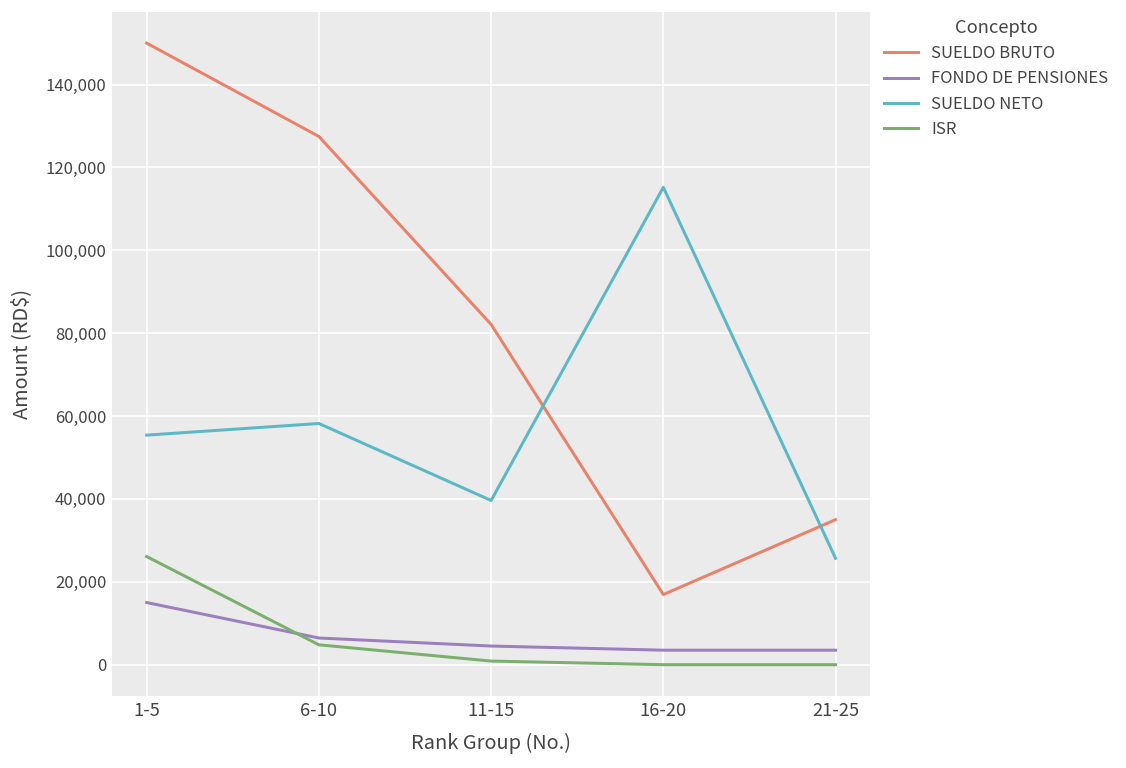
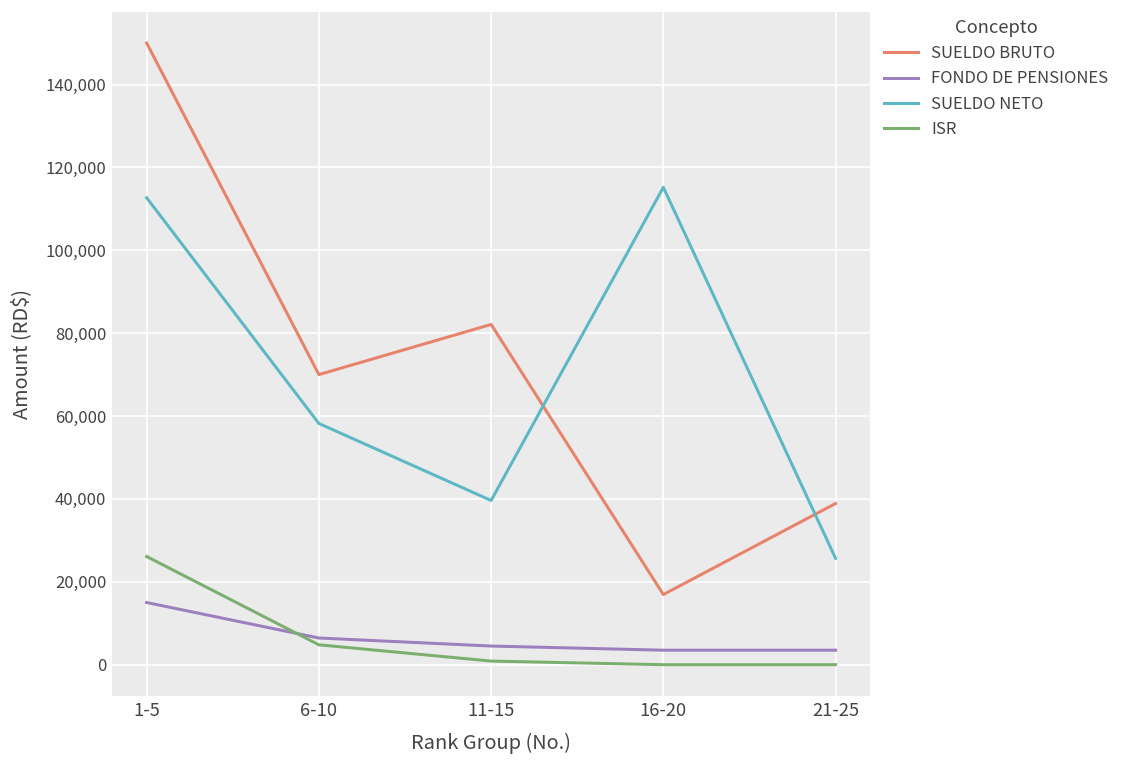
SUELDO NETO, 1-5: 55,000 -> 113,000
SUELDO BRUTO, 6-10: 127,000 -> 70,000
SUELDO BRUTO, 21-25: 35,000 -> 39,000
